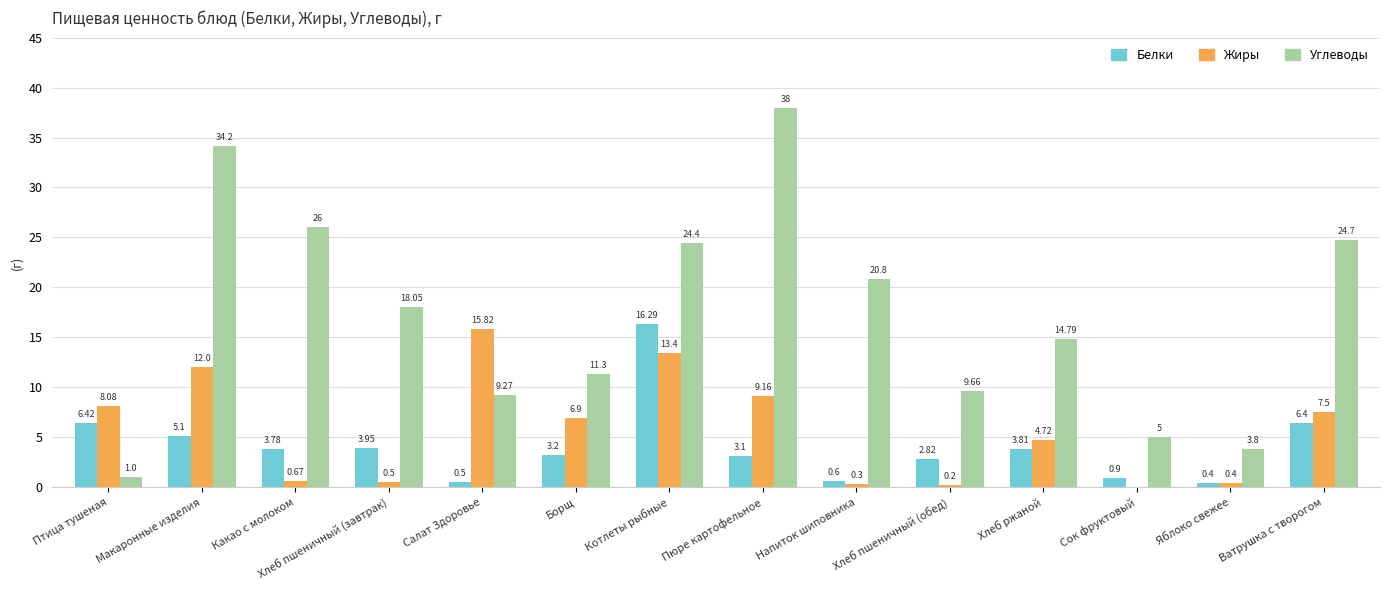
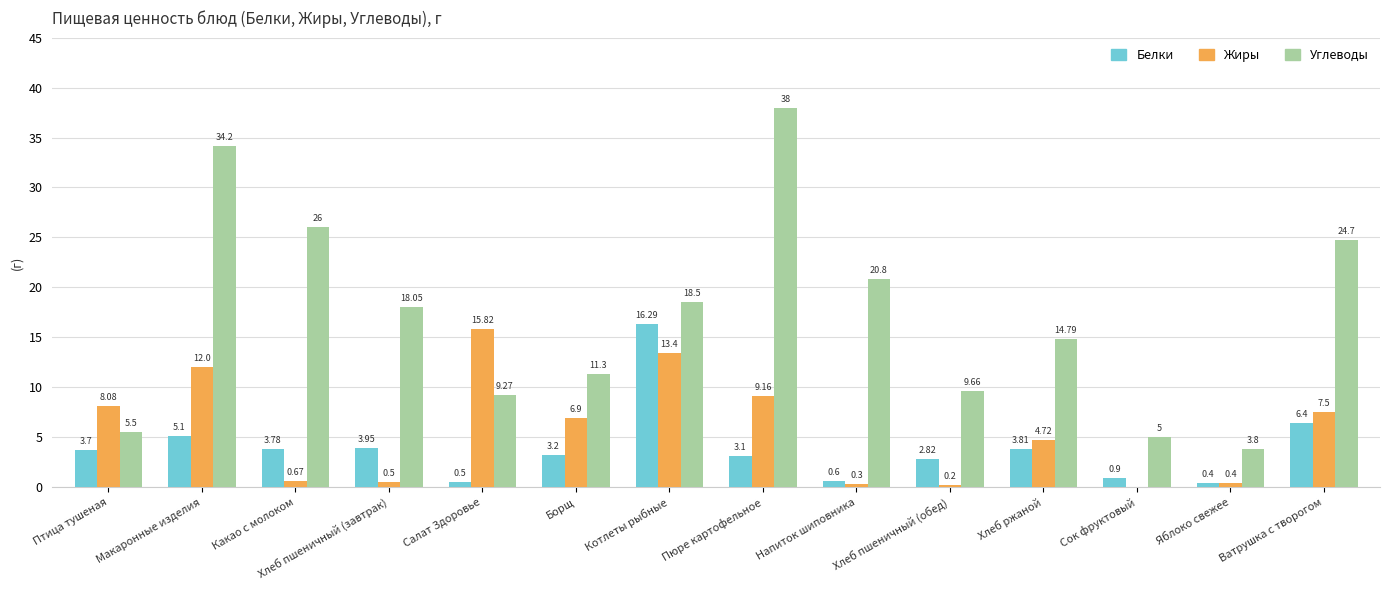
Белки, Птица тушеная: 6.42 -> 3.7
Углеводы, Птица тушеная: 1.0 -> 5.5
Углеводы, Котлеты рыбные: 24.4 -> 18.5
